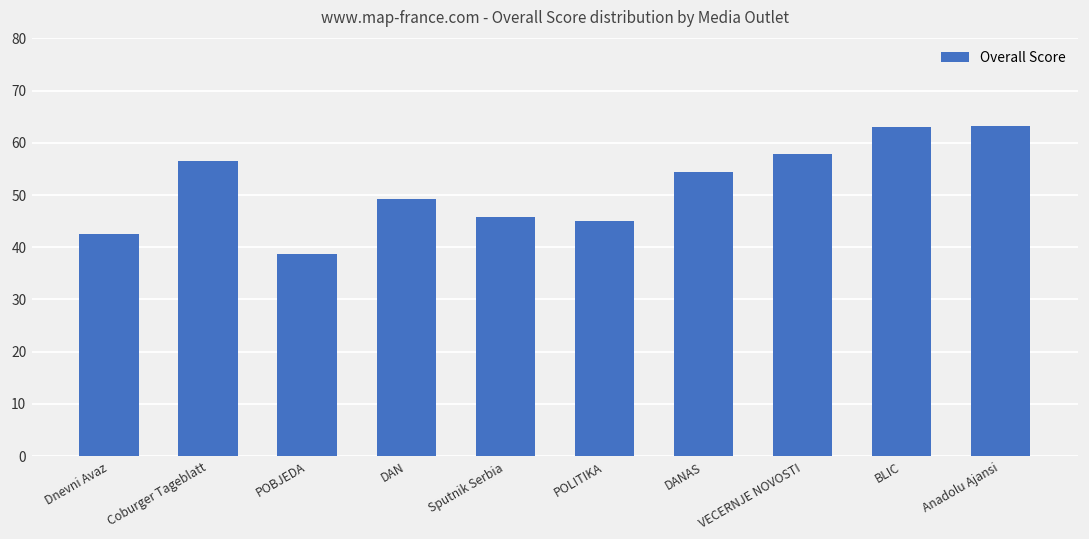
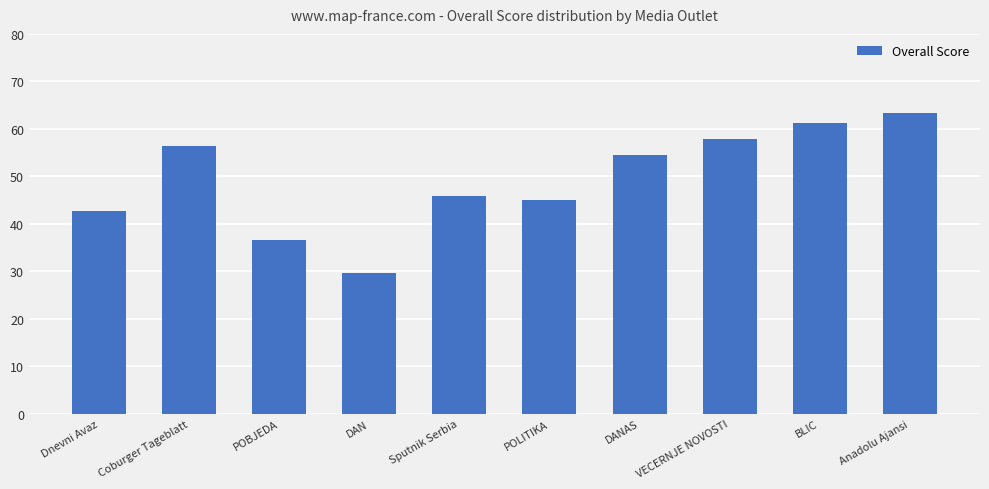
POBJEDA: 39 -> 37
DAN: 49 -> 30
BLIC: 63 -> 61
